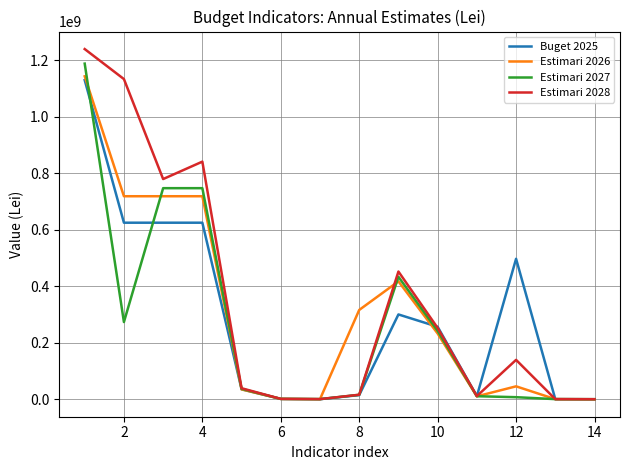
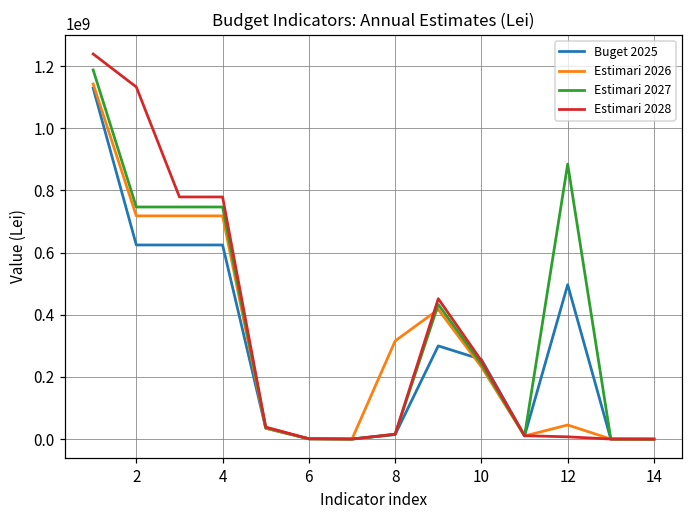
Estimari 2027, 2: 270000000 -> 750000000
Estimari 2028, 4: 840000000 -> 780000000
Estimari 2027, 12: 10000000 -> 880000000
Estimari 2028, 12: 140000000 -> 10000000
